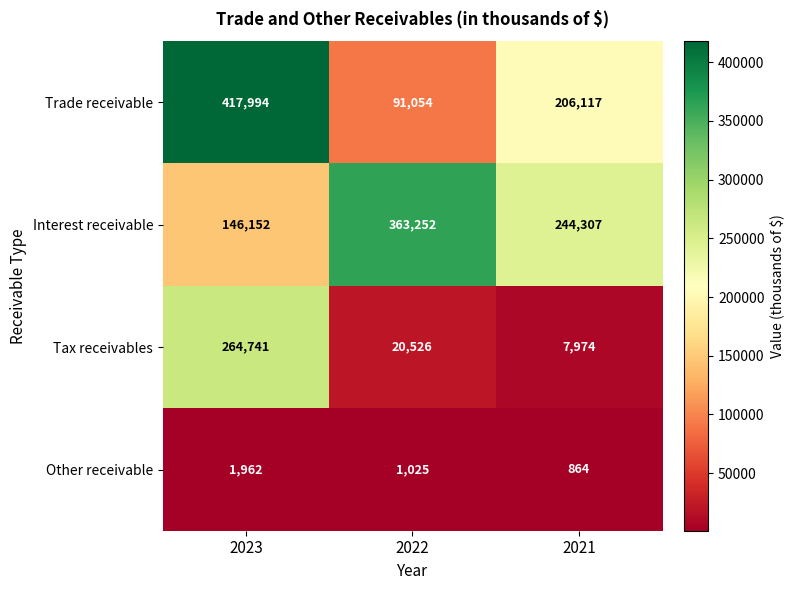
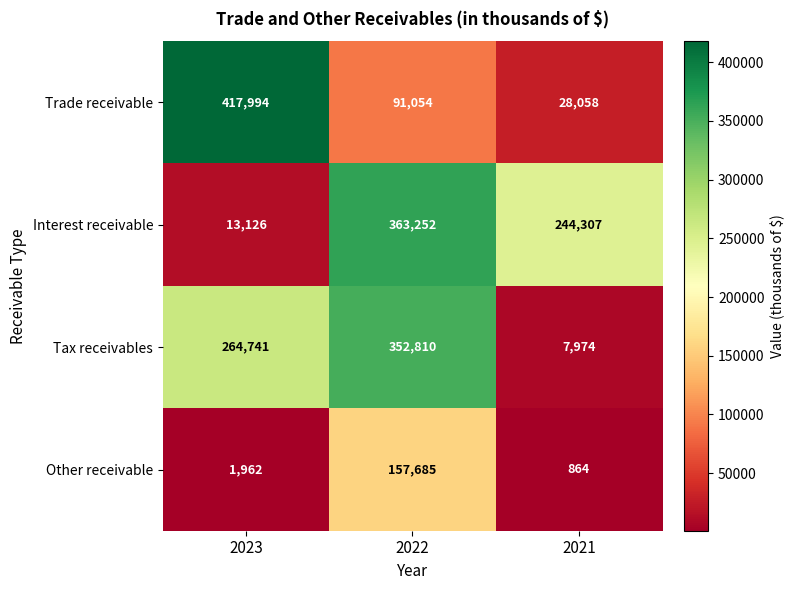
Trade receivable, 2021: 206,117 -> 28,058
Interest receivable, 2023: 146,152 -> 13,126
Tax receivables, 2022: 20,526 -> 352,810
Other receivable, 2022: 1,025 -> 157,685
